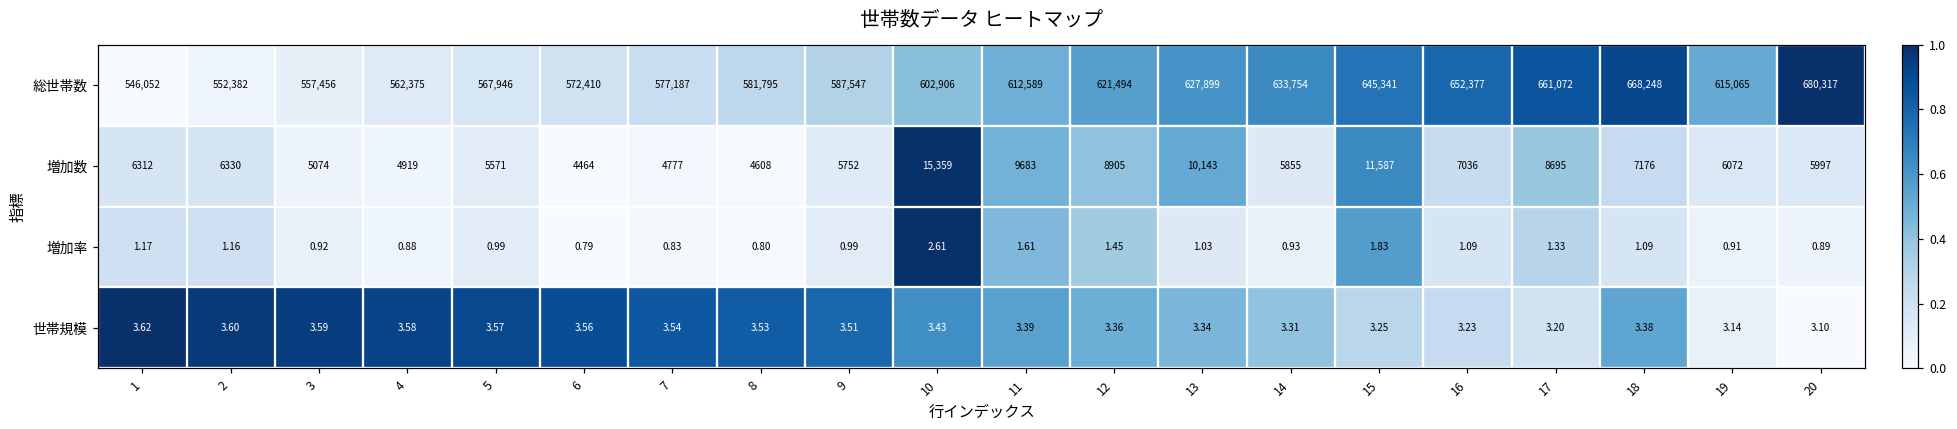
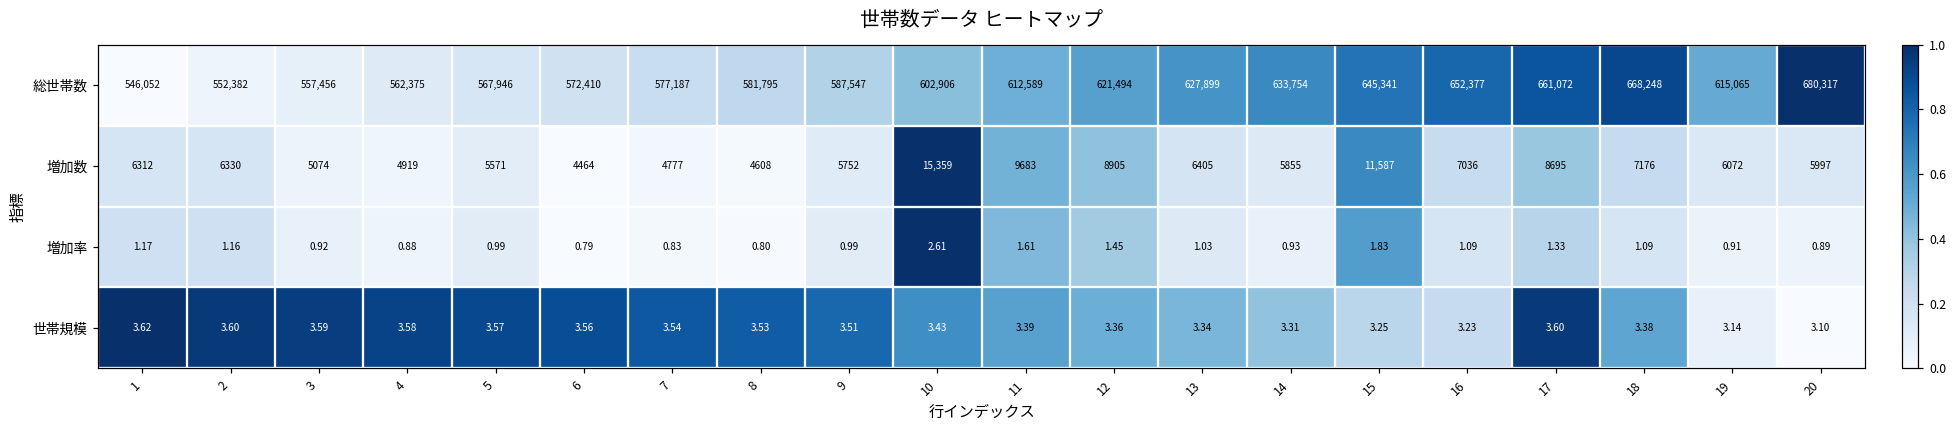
増加数, 13: 10,143 -> 6405
世帯規模, 17: 3.20 -> 3.60
